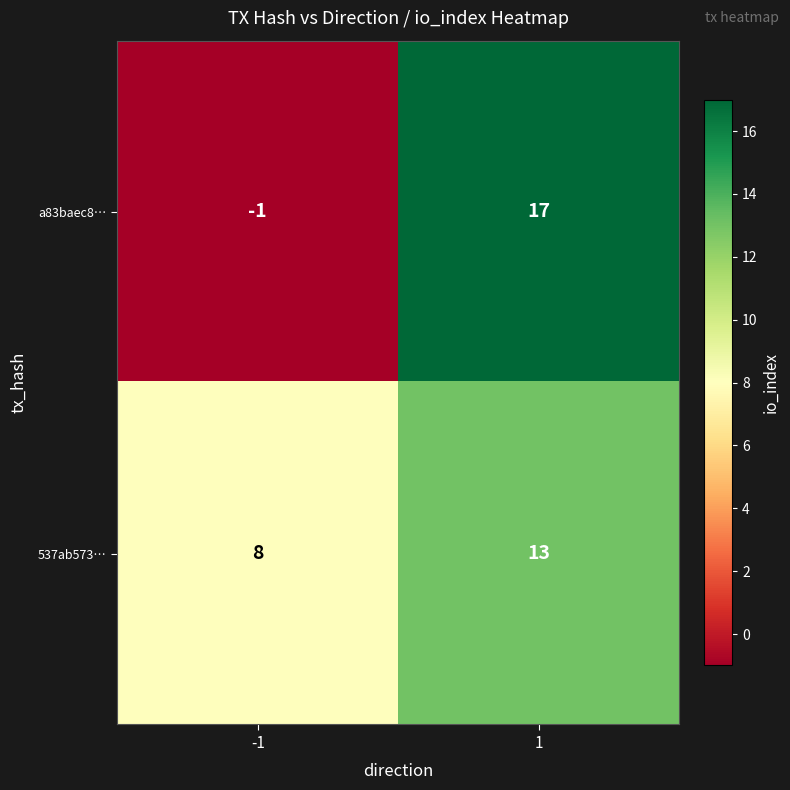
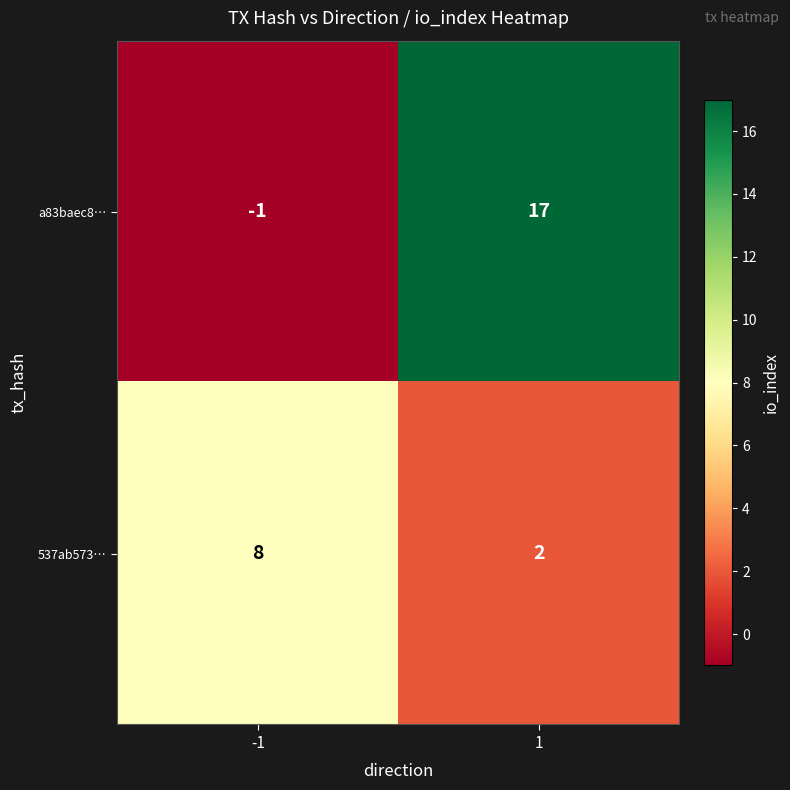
537ab573…, 1: 13 -> 2
